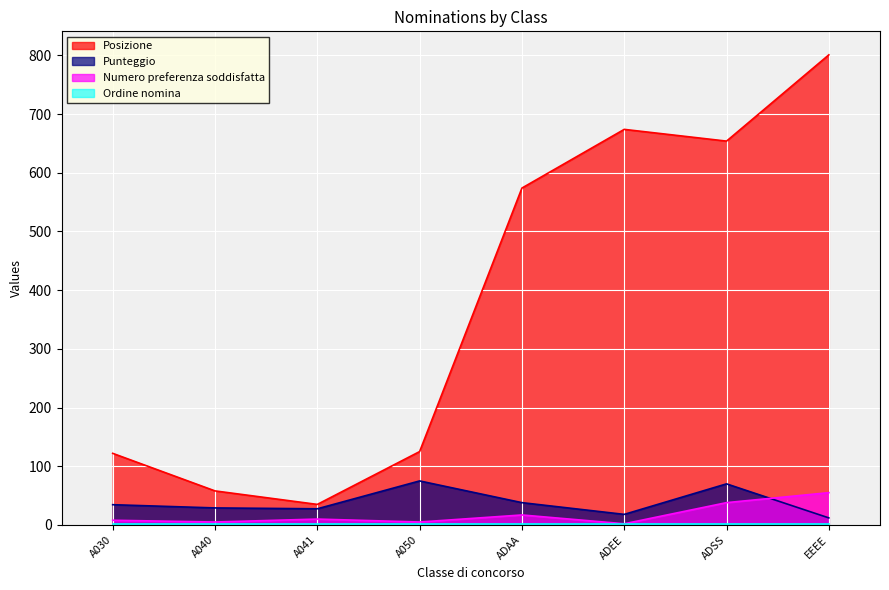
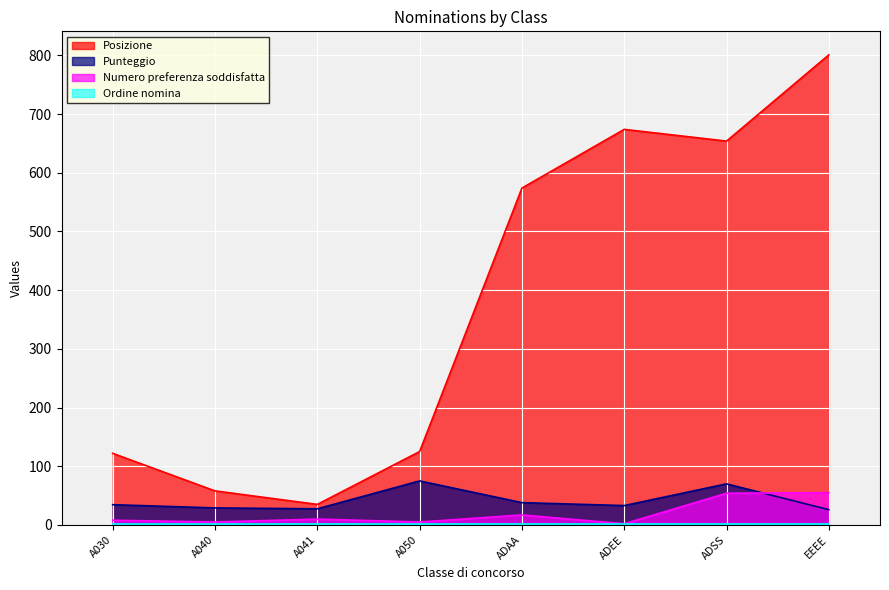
Punteggio, ADEE: 20 -> 30
Numero preferenza soddisfatta, ADSS: 40 -> 50
Punteggio, EEEE: 10 -> 30
